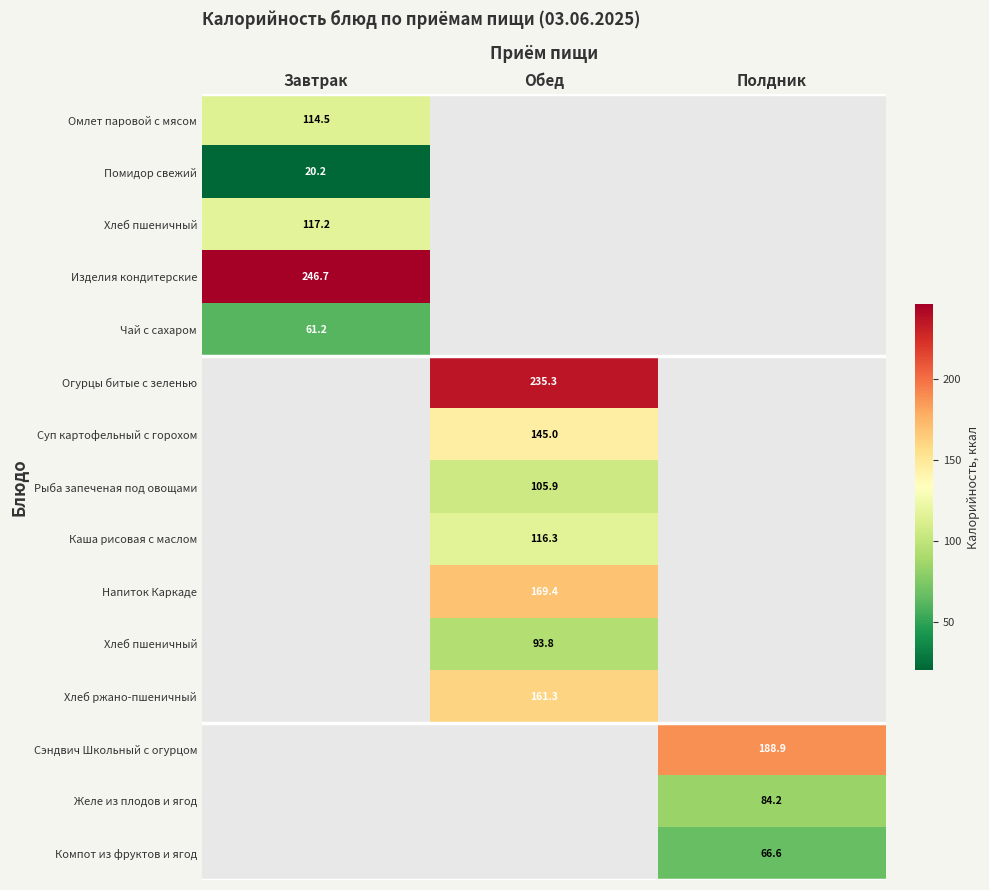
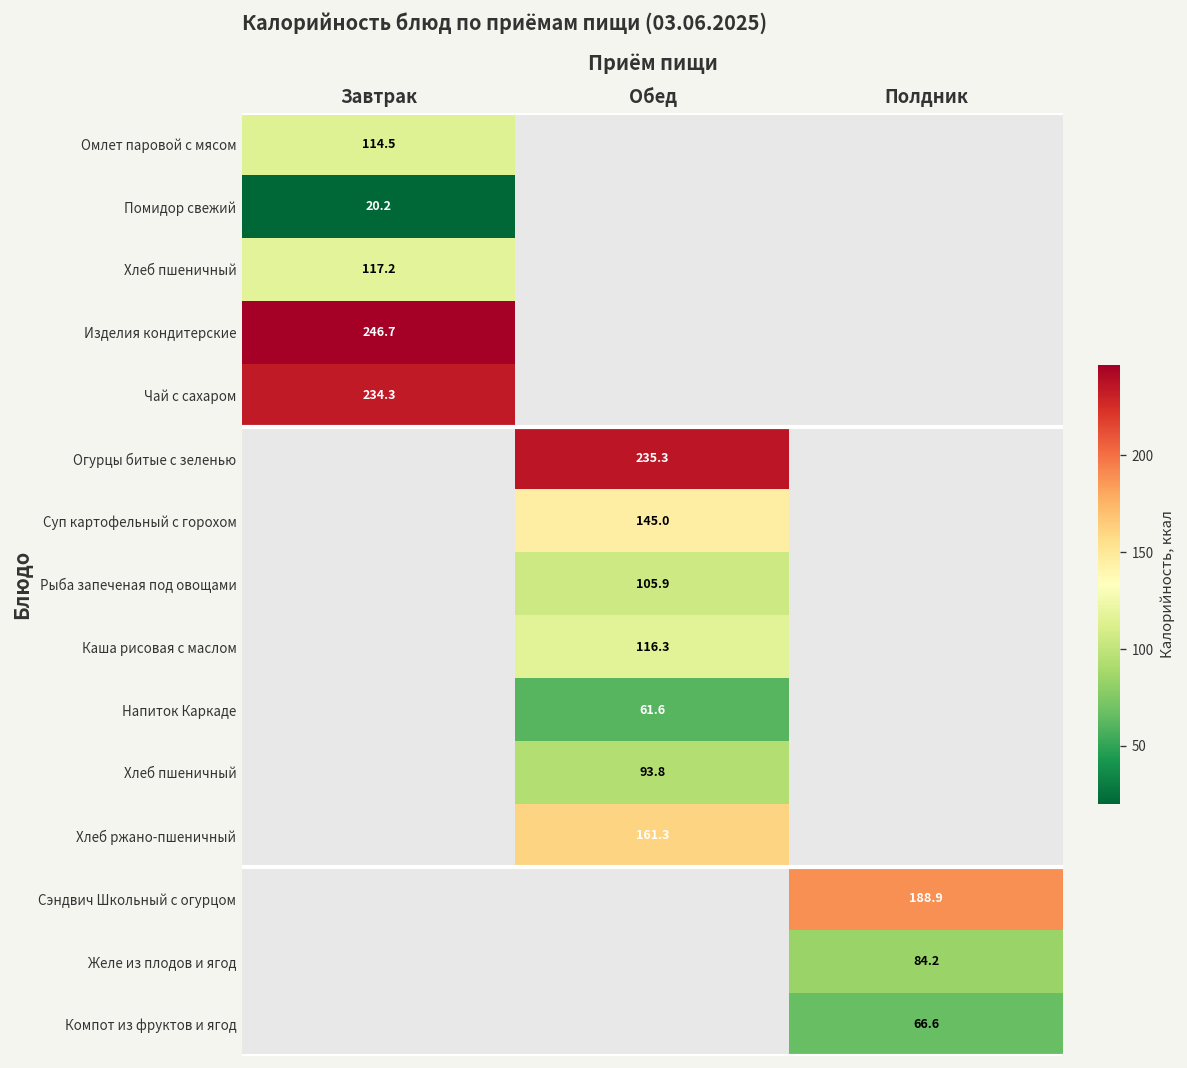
Чай с сахаром, Завтрак: 61.2 -> 234.3
Напиток Каркаде, Обед: 169.4 -> 61.6
